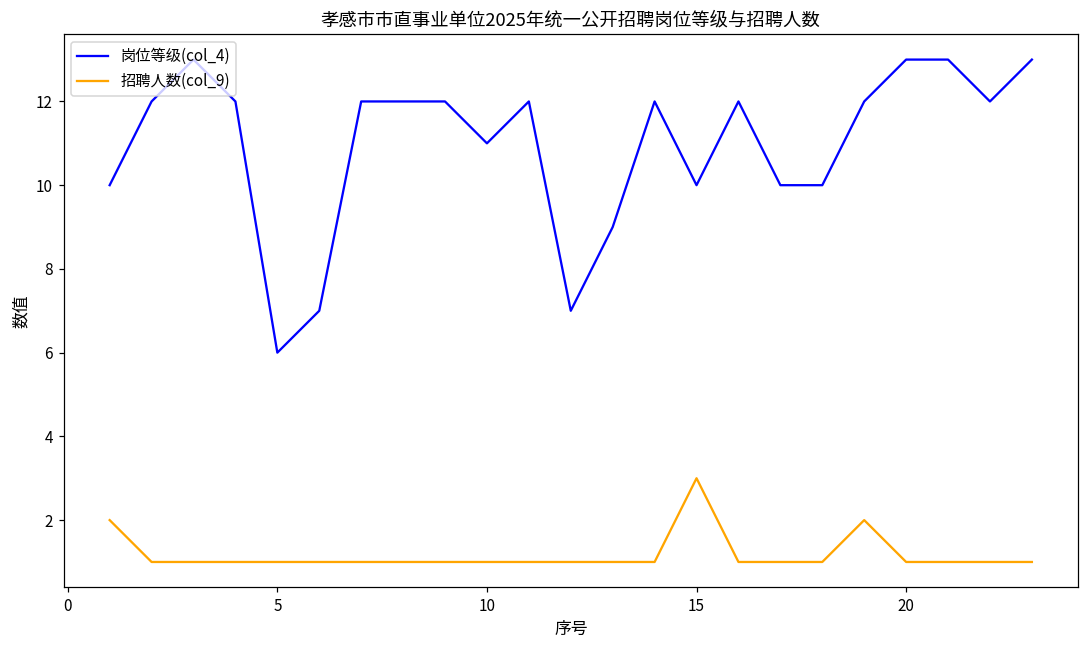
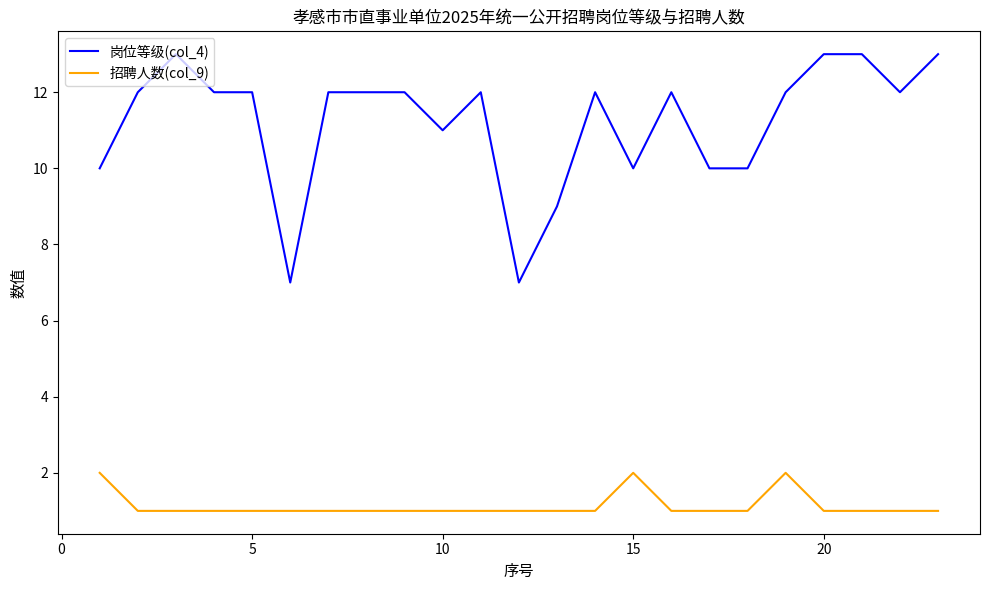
岗位等级(col_4), 5: 6 -> 12
招聘人数(col_9), 15: 3 -> 2
